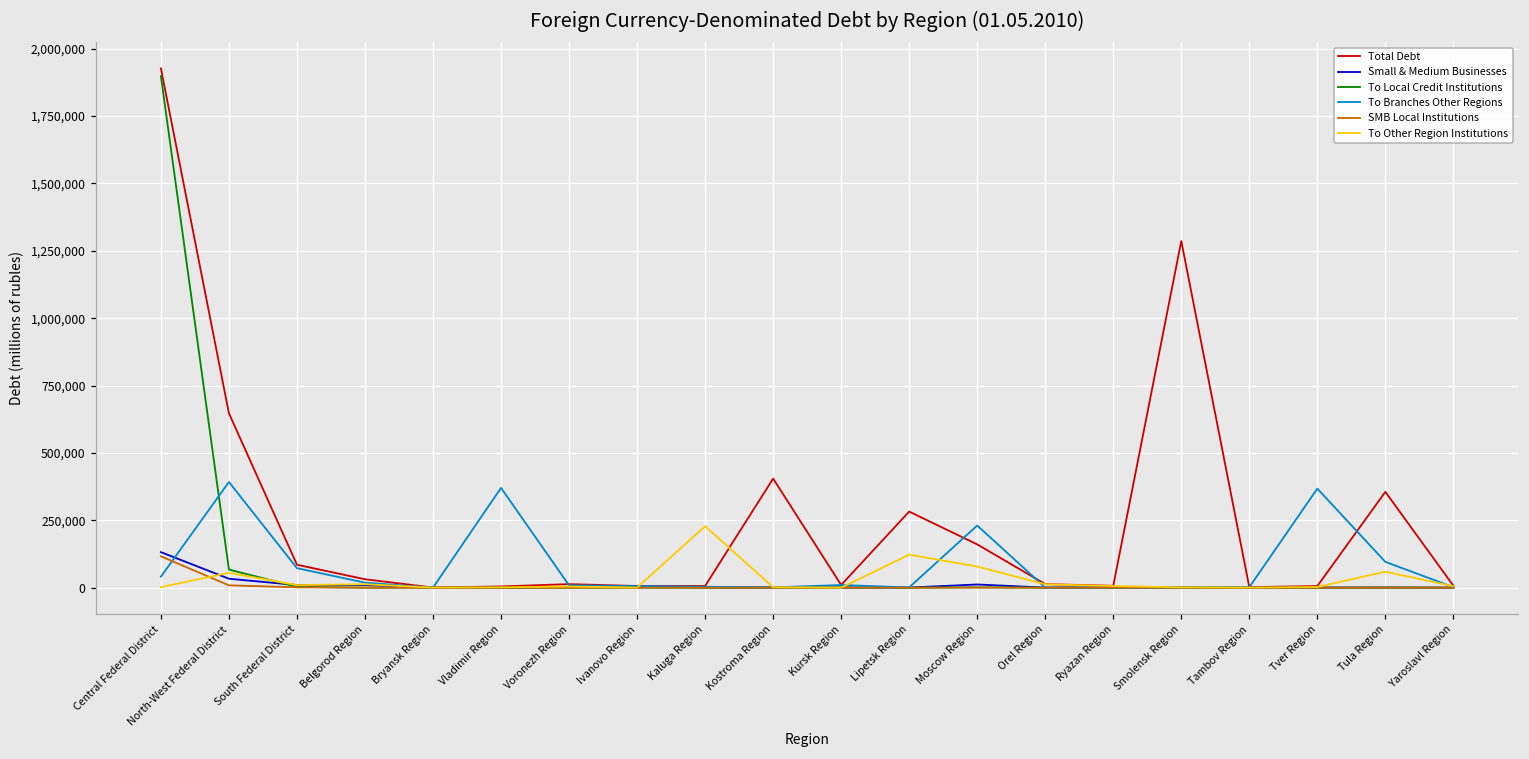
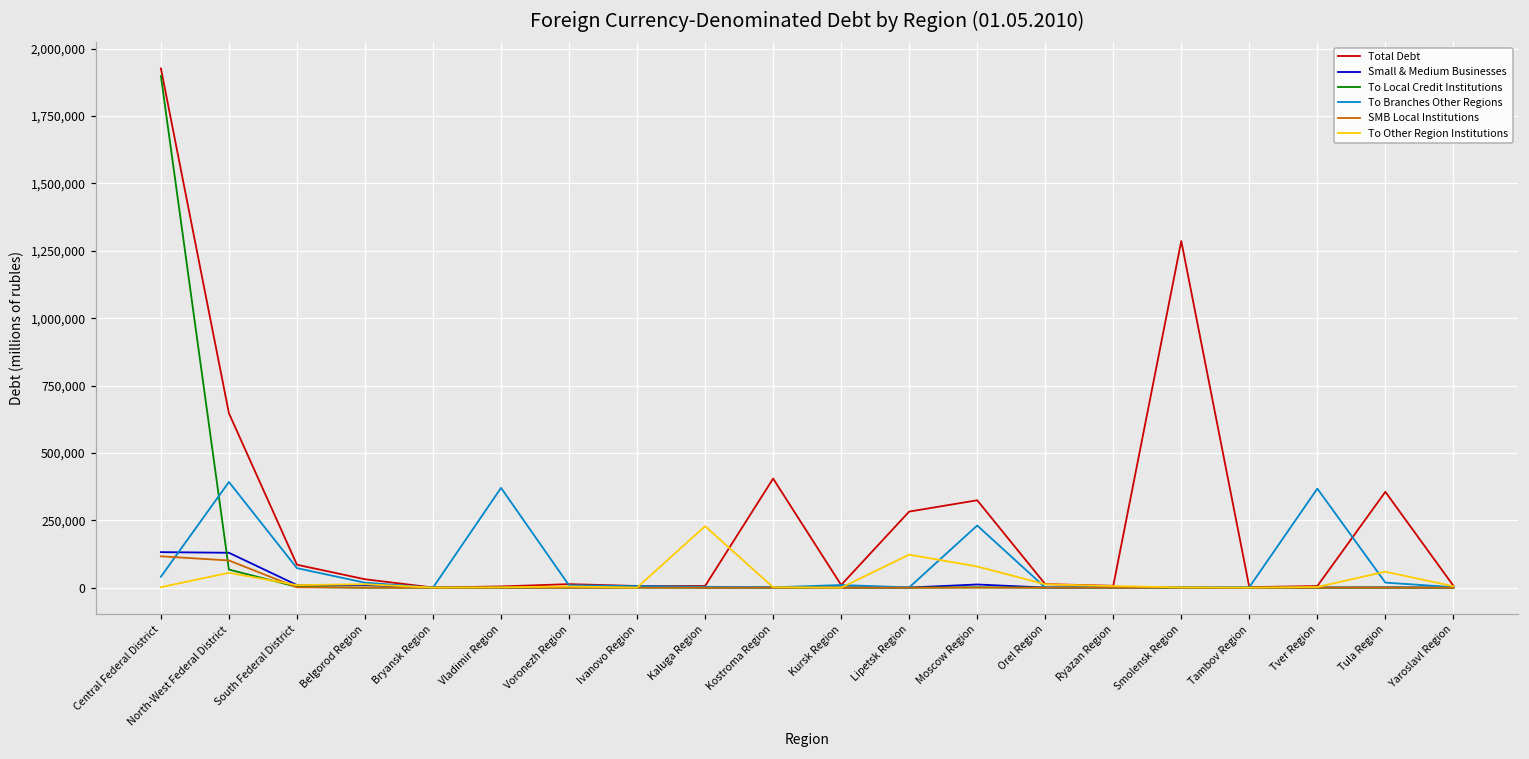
Small & Medium Businesses, North-West Federal District: 30,000 -> 130,000
SMB Local Institutions, North-West Federal District: 10,000 -> 100,000
Total Debt, Moscow Region: 160,000 -> 320,000
To Branches Other Regions, Tula Region: 100,000 -> 20,000
